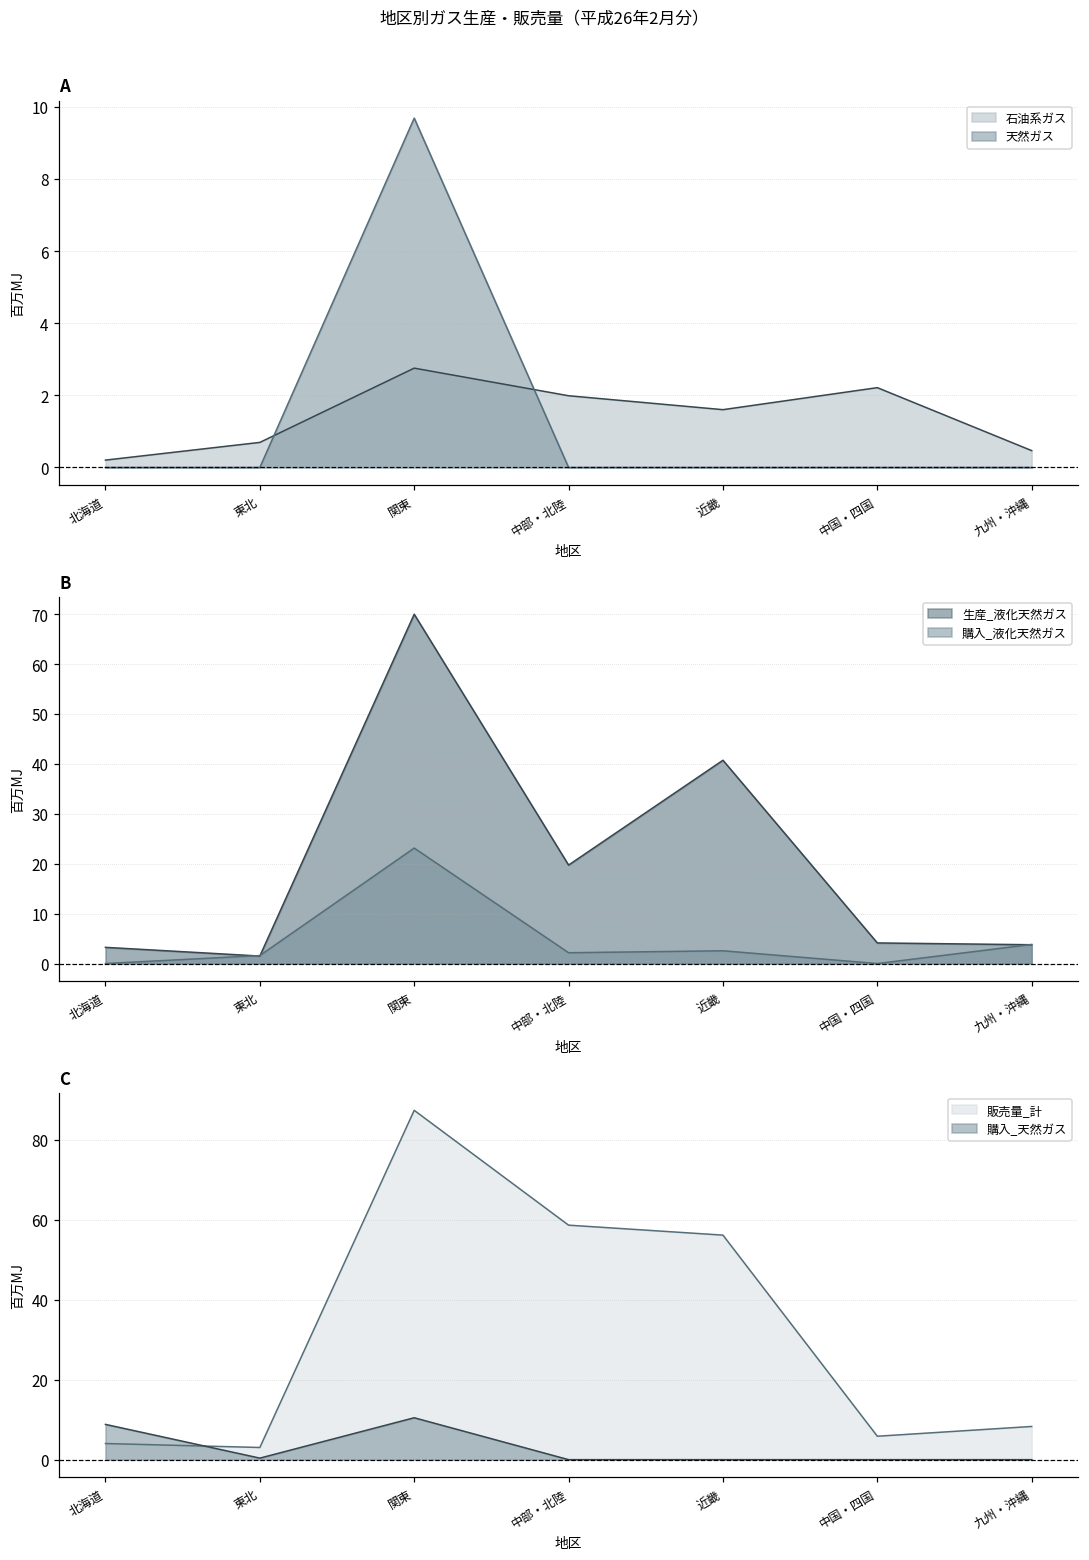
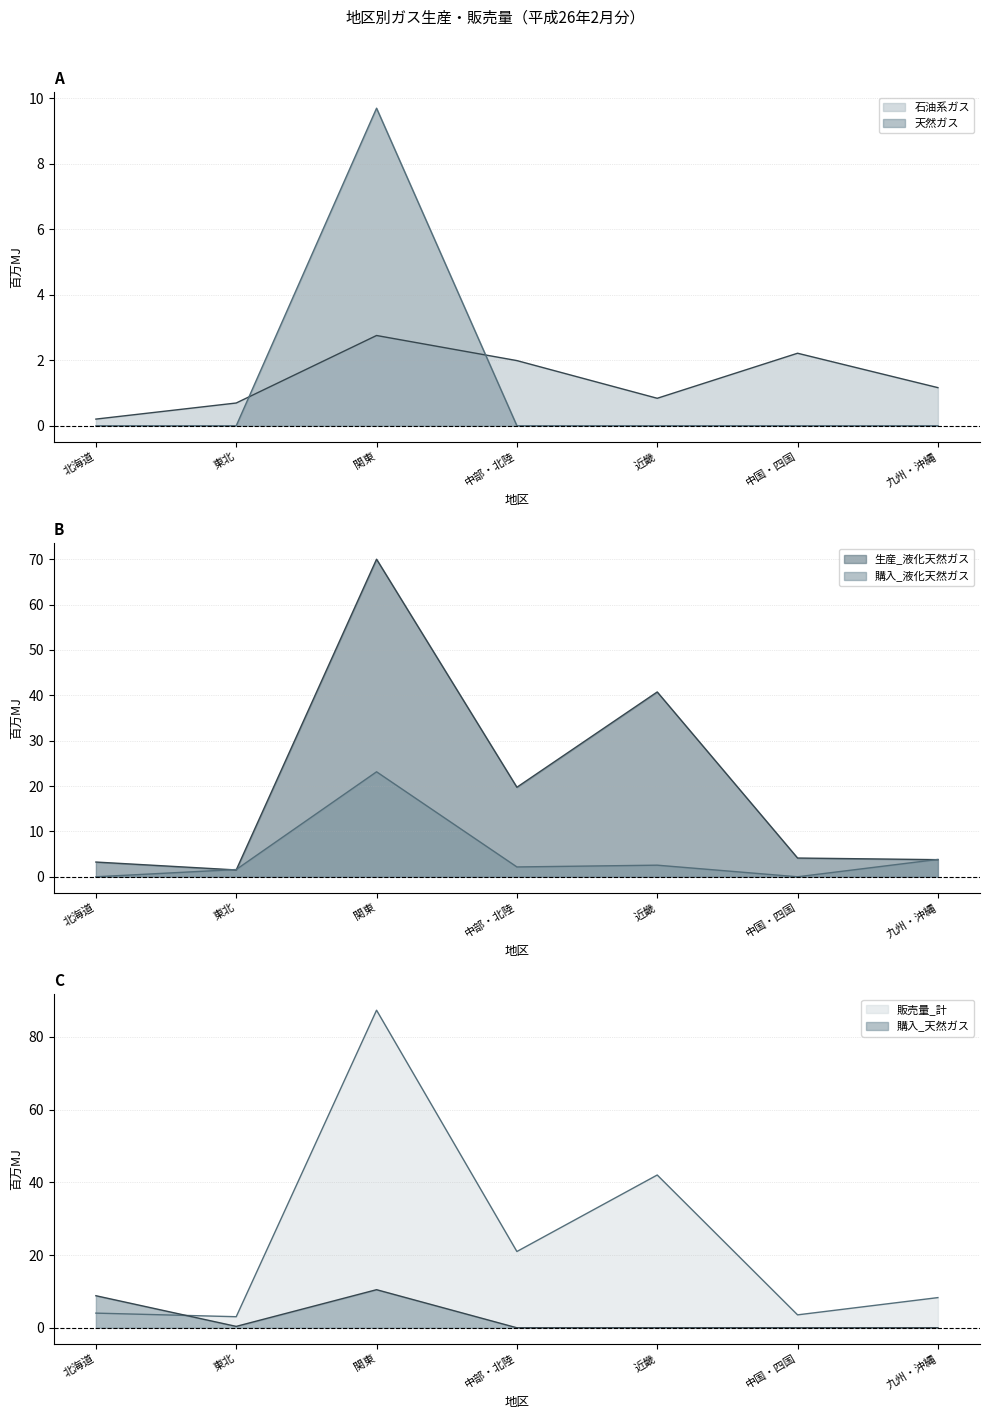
A, 石油系ガス, 近畿: 1.6 -> 0.8
A, 石油系ガス, 九州・沖縄: 0.5 -> 1.2
C, 販売量_計, 中部・北陸: 59 -> 21
C, 販売量_計, 近畿: 56 -> 42
C, 販売量_計, 中国・四国: 6 -> 4
